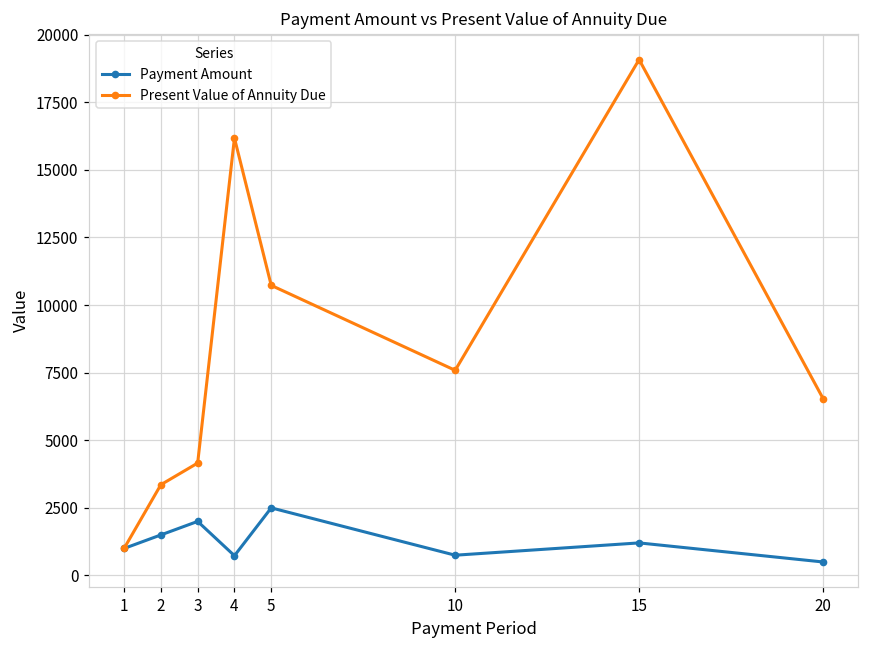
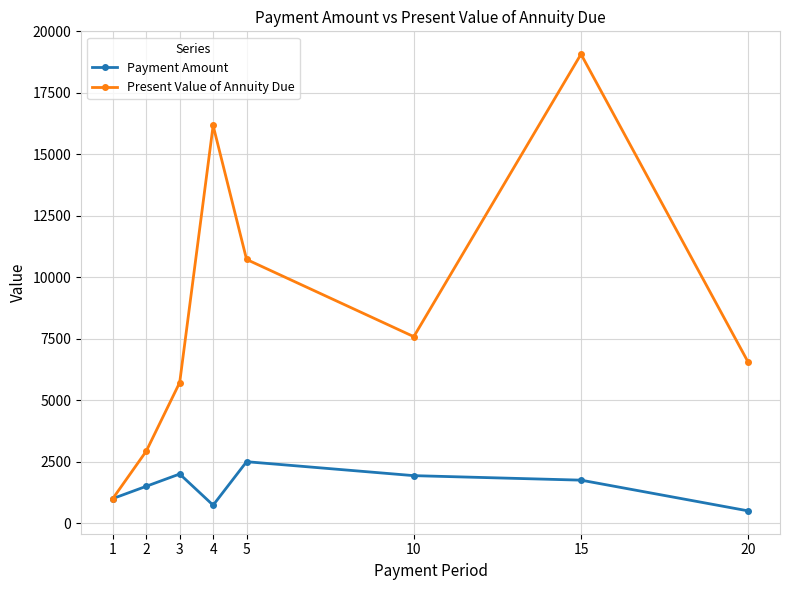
Present Value of Annuity Due, 2: 3400 -> 2900
Present Value of Annuity Due, 3: 4200 -> 5700
Payment Amount, 10: 800 -> 1900
Payment Amount, 15: 1200 -> 1800
